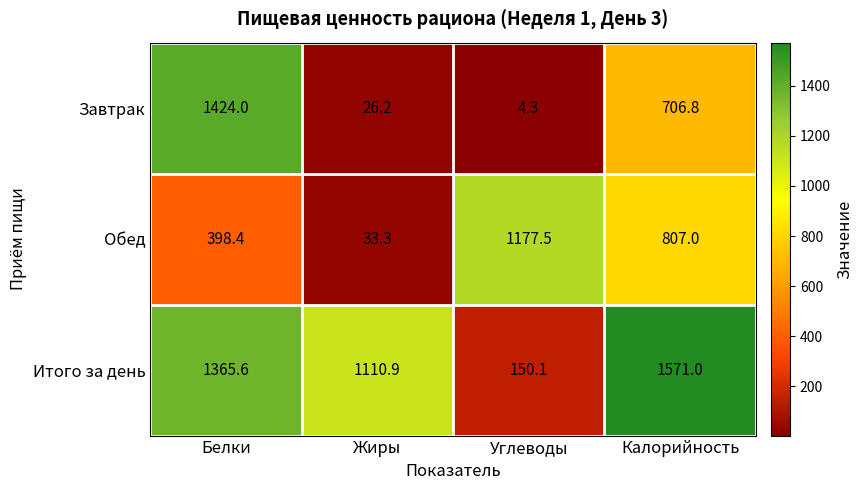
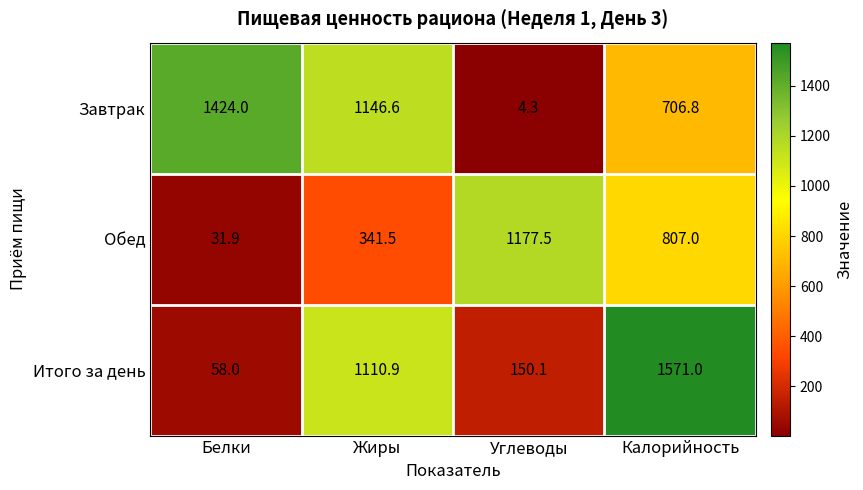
Завтрак, Жиры: 26.2 -> 1146.6
Обед, Белки: 398.4 -> 31.9
Обед, Жиры: 33.3 -> 341.5
Итого за день, Белки: 1365.6 -> 58.0
